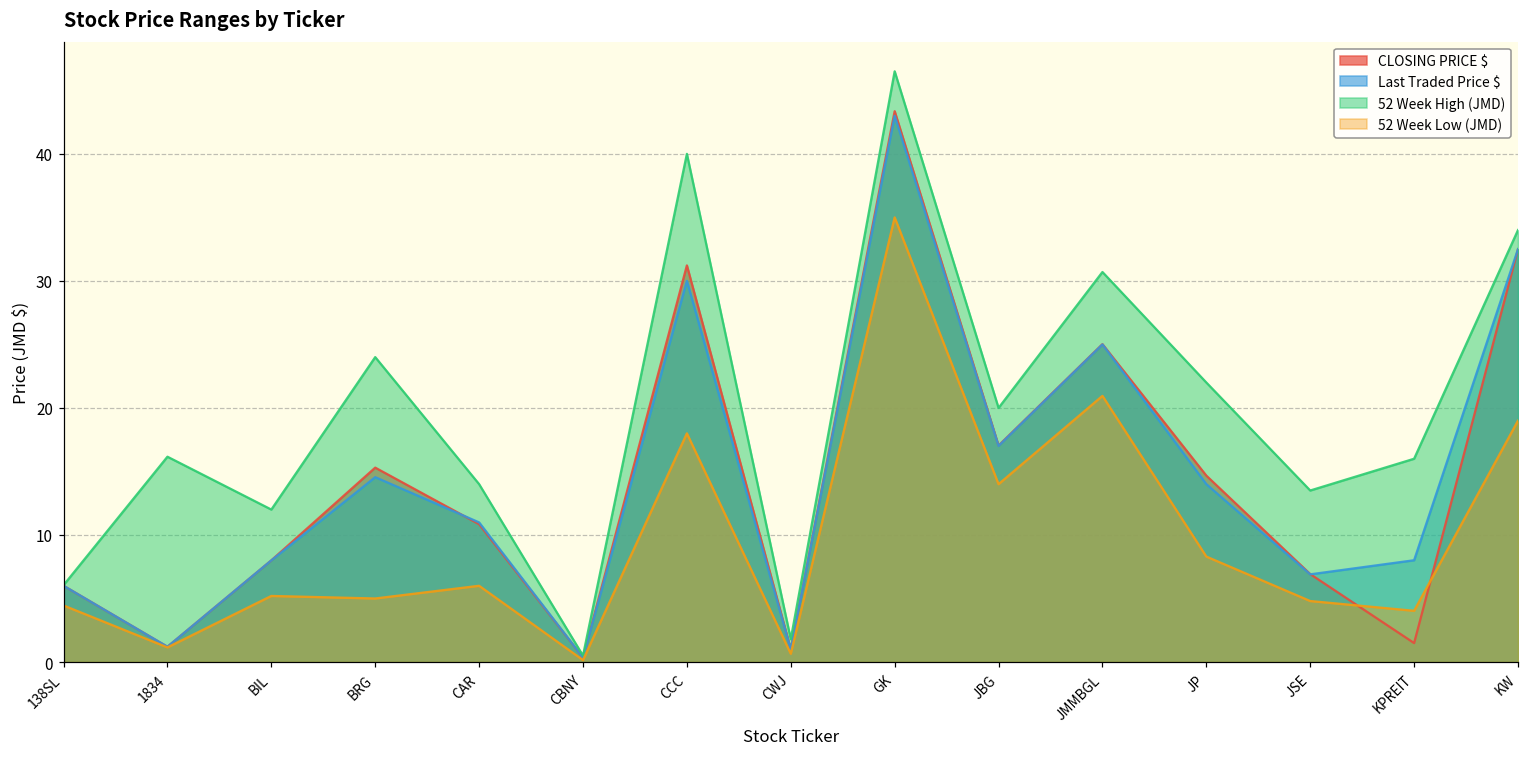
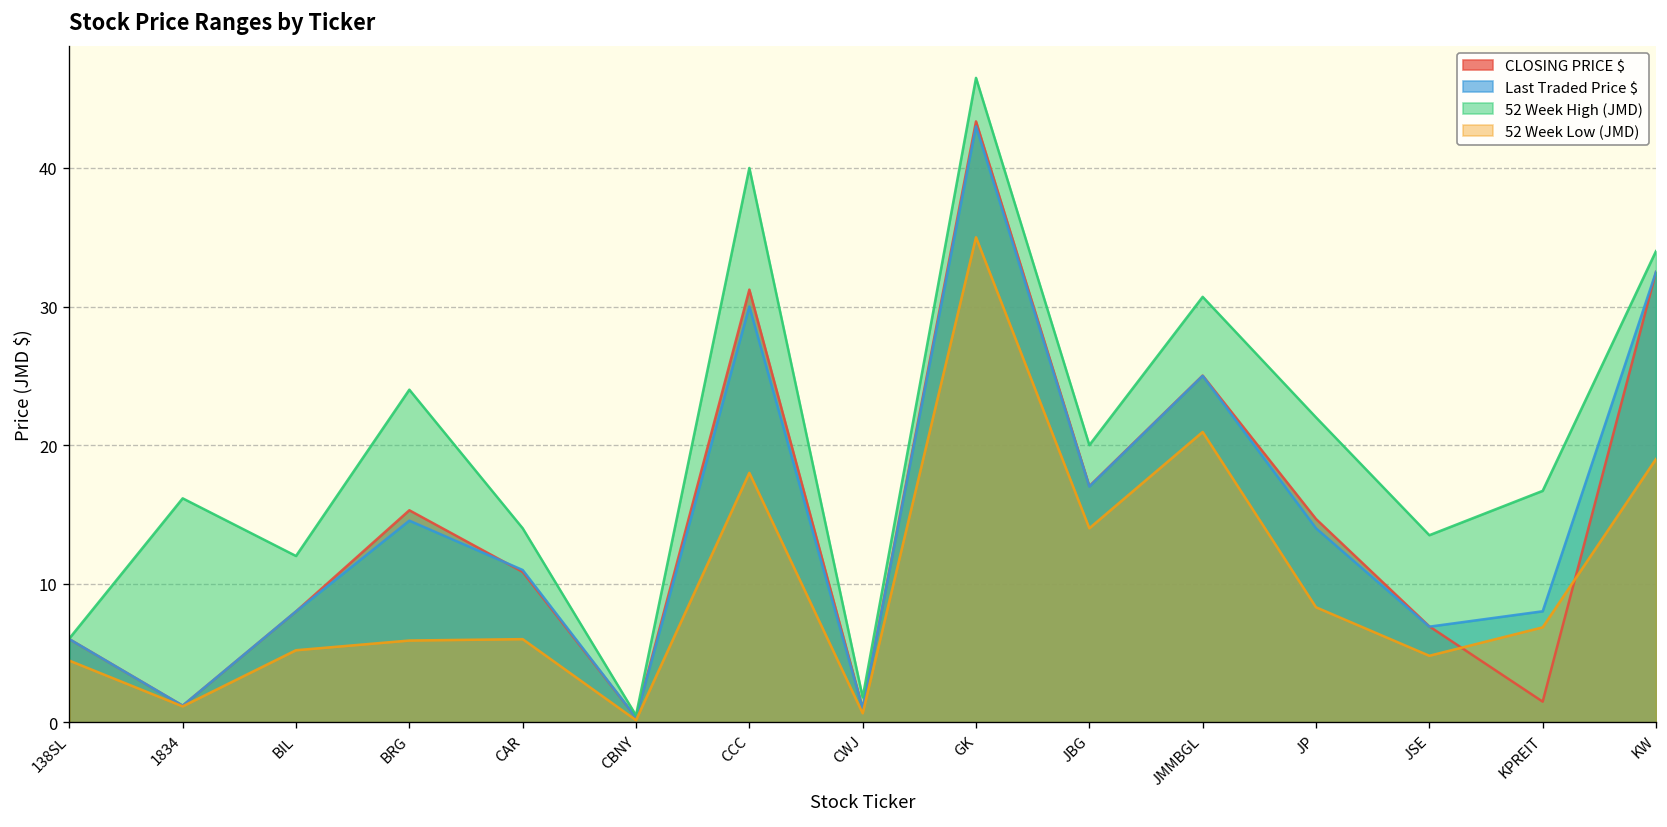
52 Week Low (JMD), BRG: 5.0 -> 5.9
52 Week High (JMD), KPREIT: 16.0 -> 16.7
52 Week Low (JMD), KPREIT: 4.0 -> 6.9
